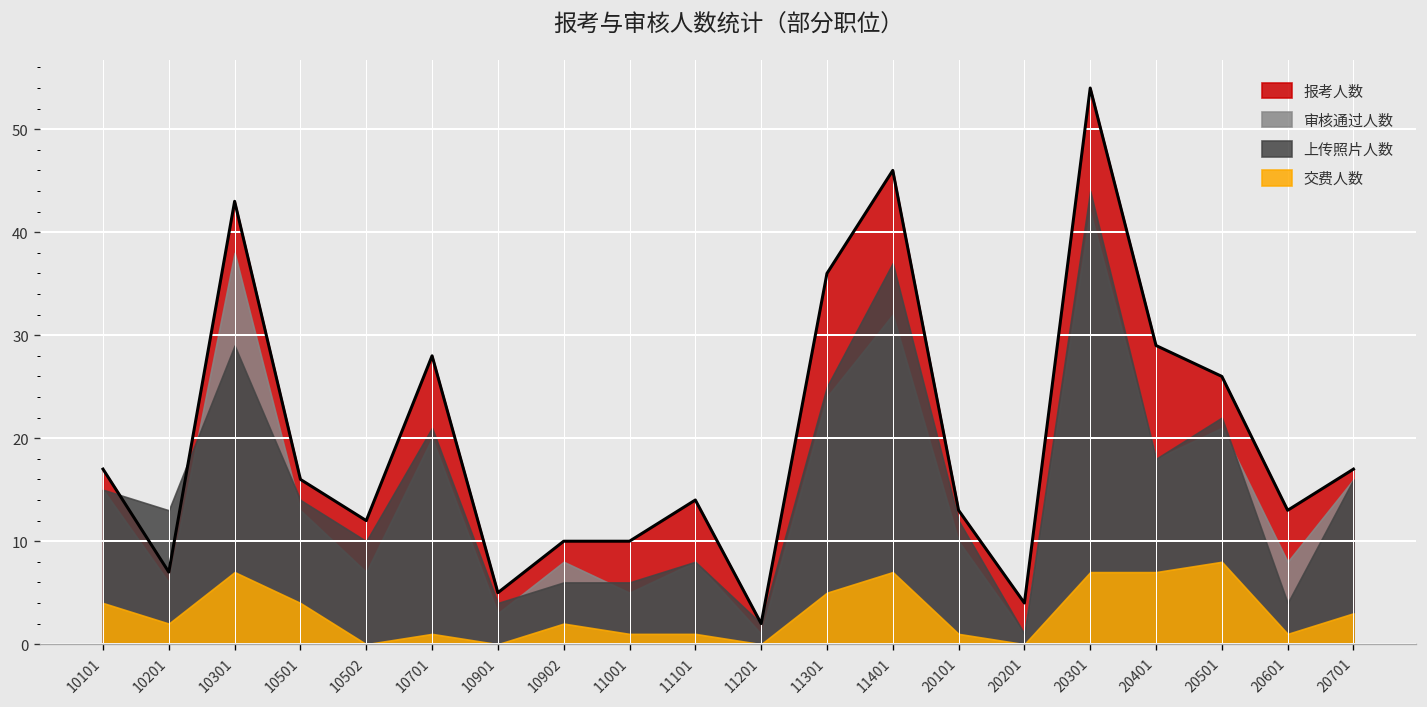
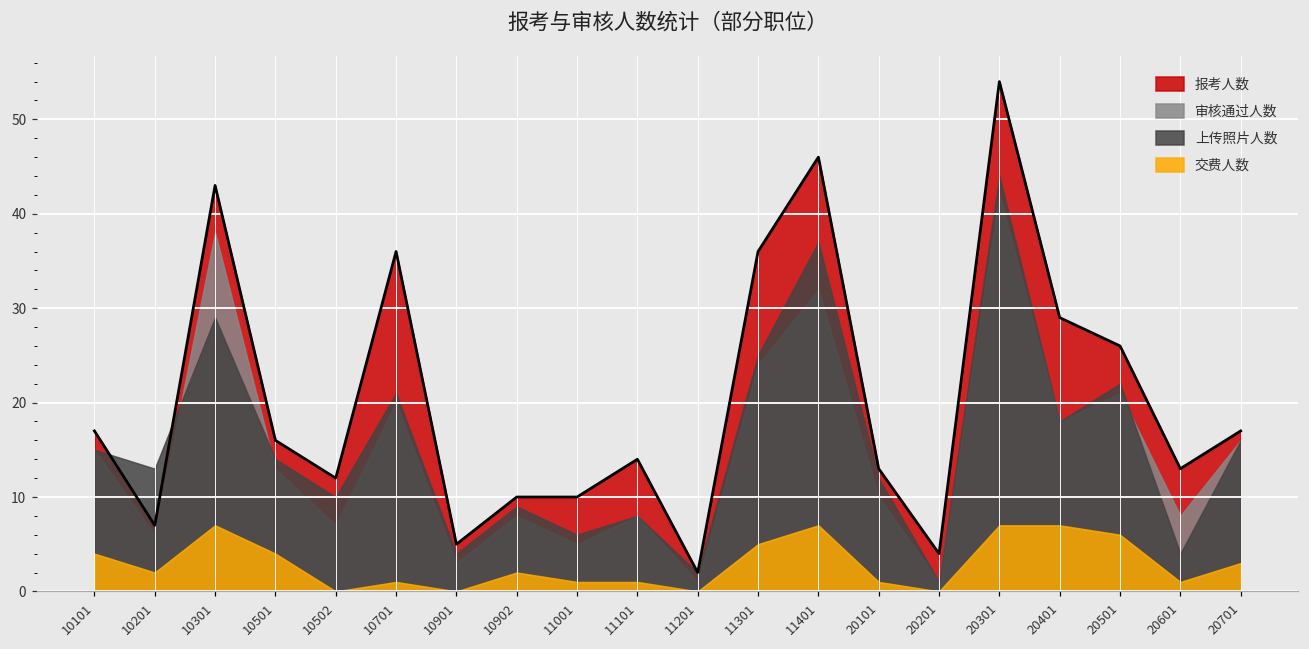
报考人数, 10701: 28 -> 36
上传照片人数, 10902: 6 -> 9
交费人数, 20501: 8 -> 6
